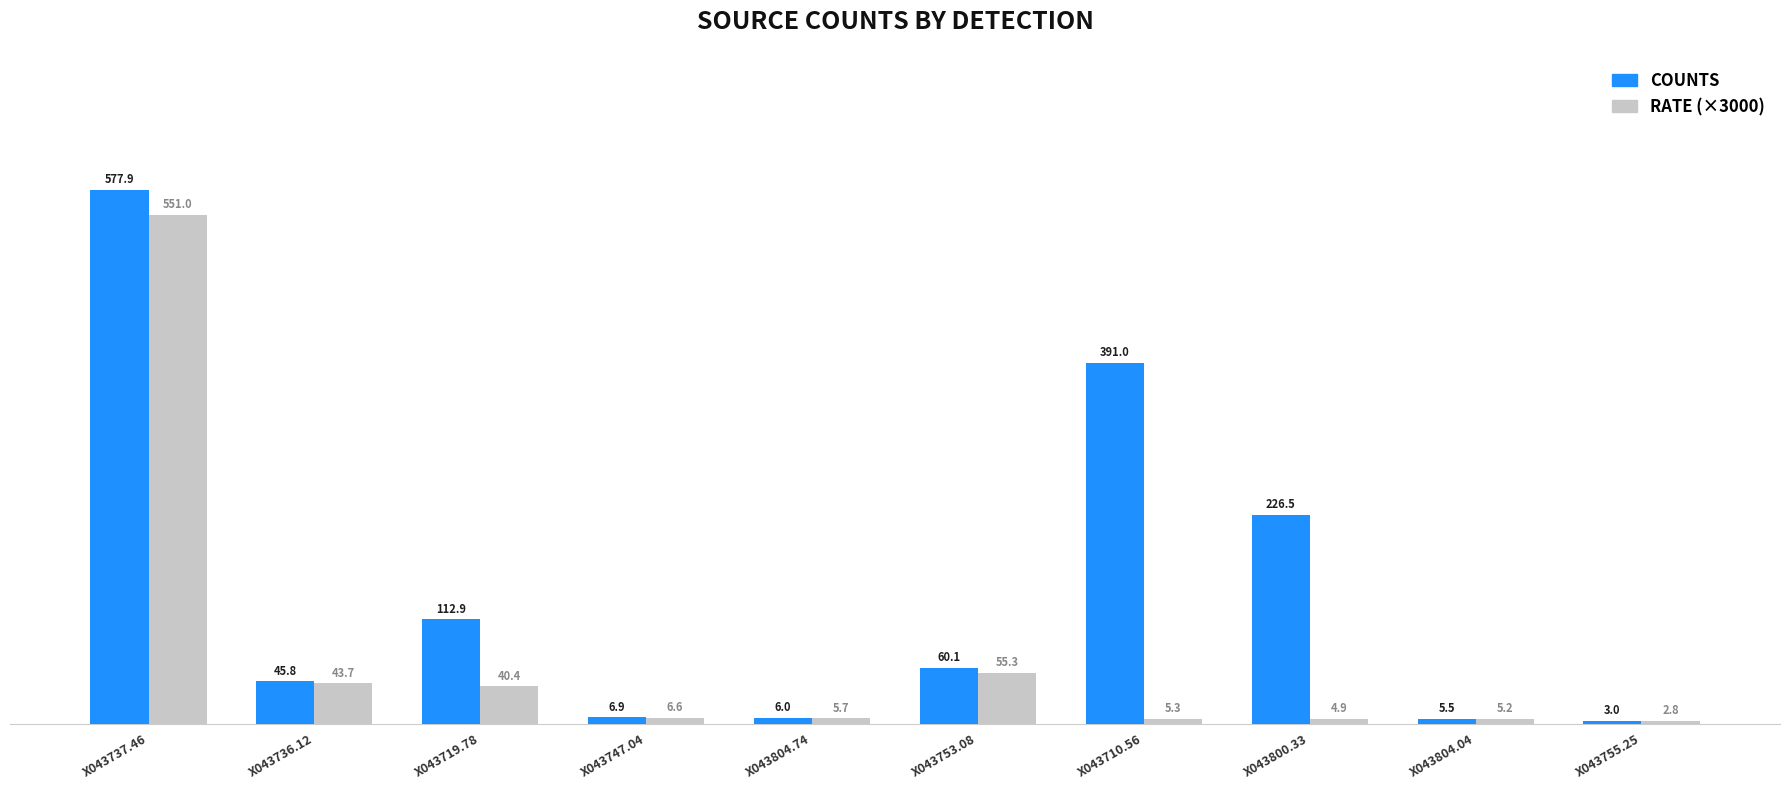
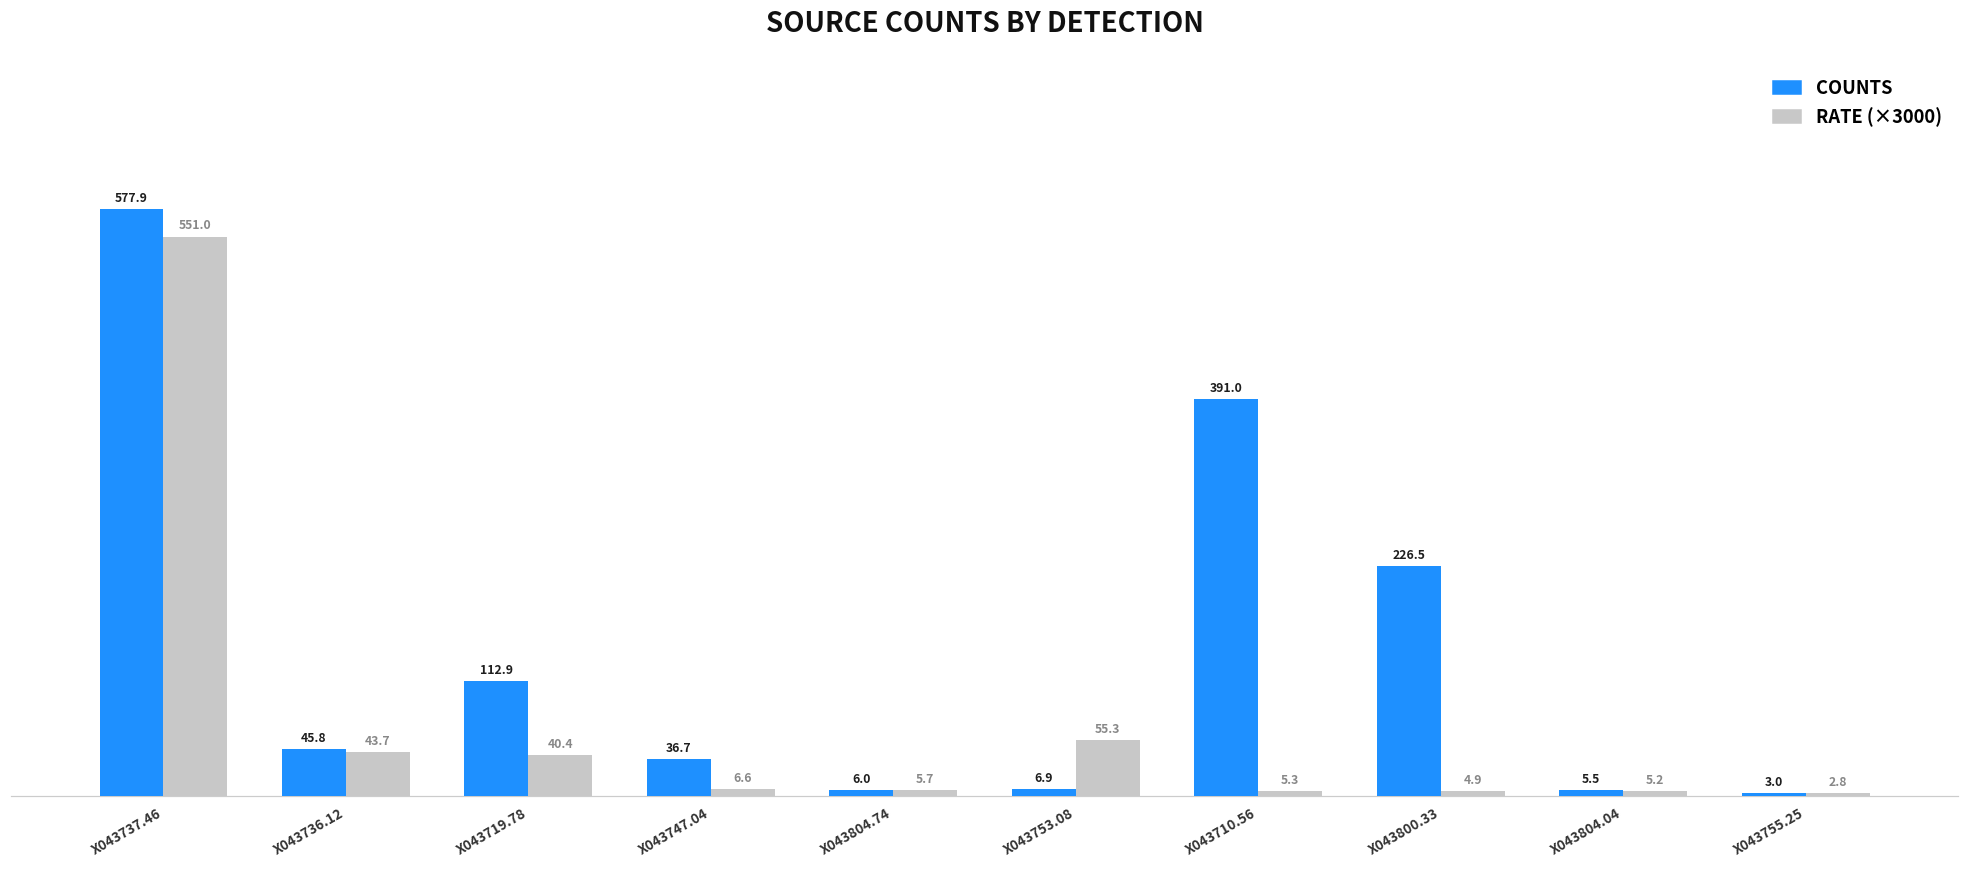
COUNTS, X043747.04: 6.9 -> 36.7
COUNTS, X043753.08: 60.1 -> 6.9
